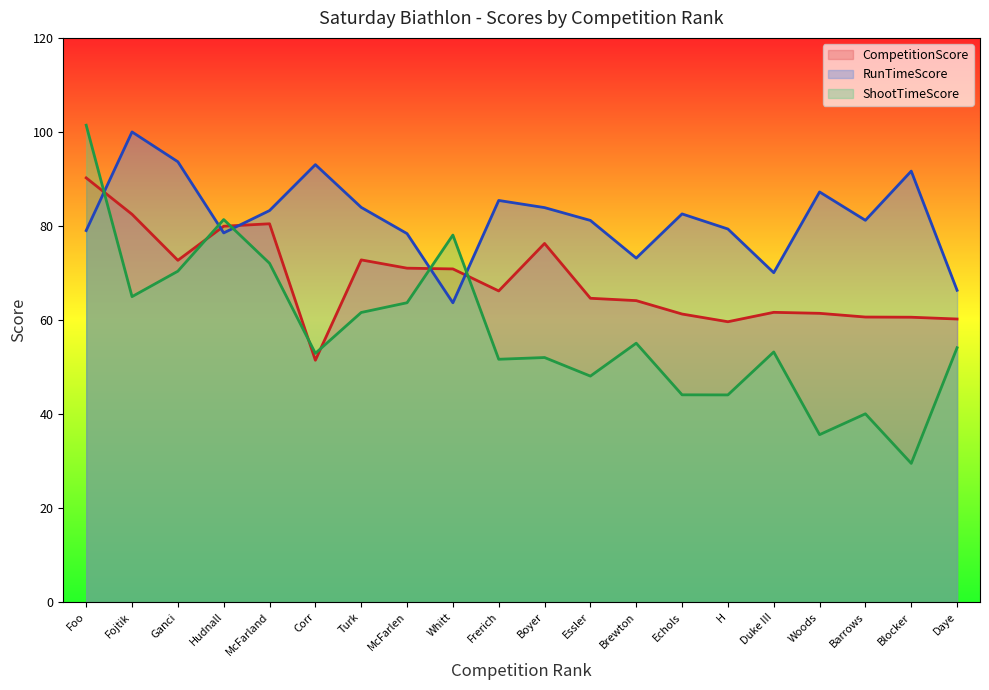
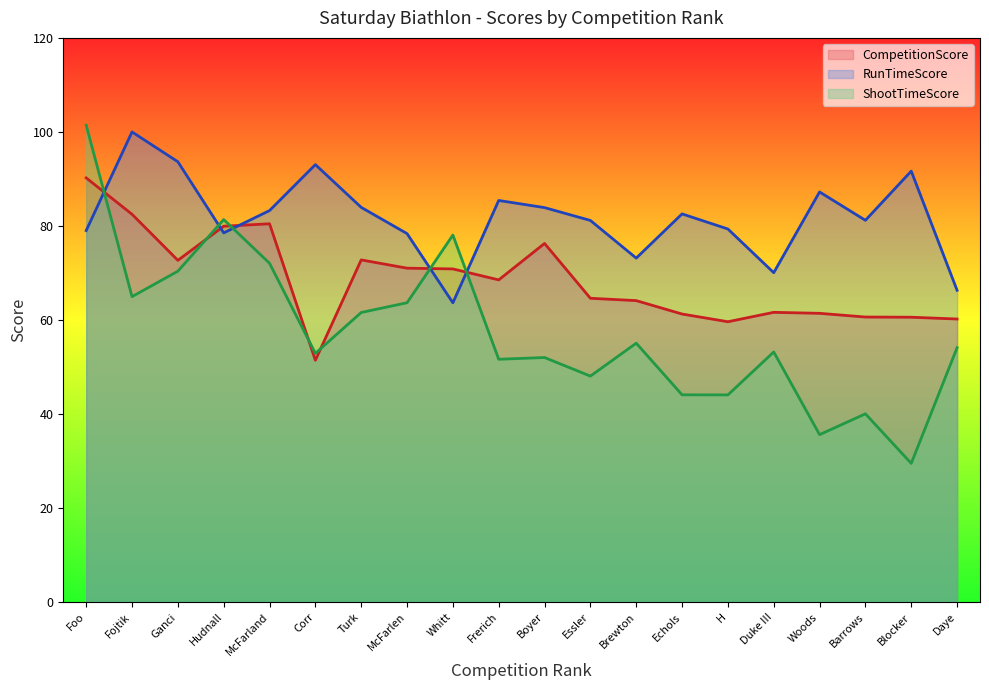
CompetitionScore, Frerich: 66 -> 69
